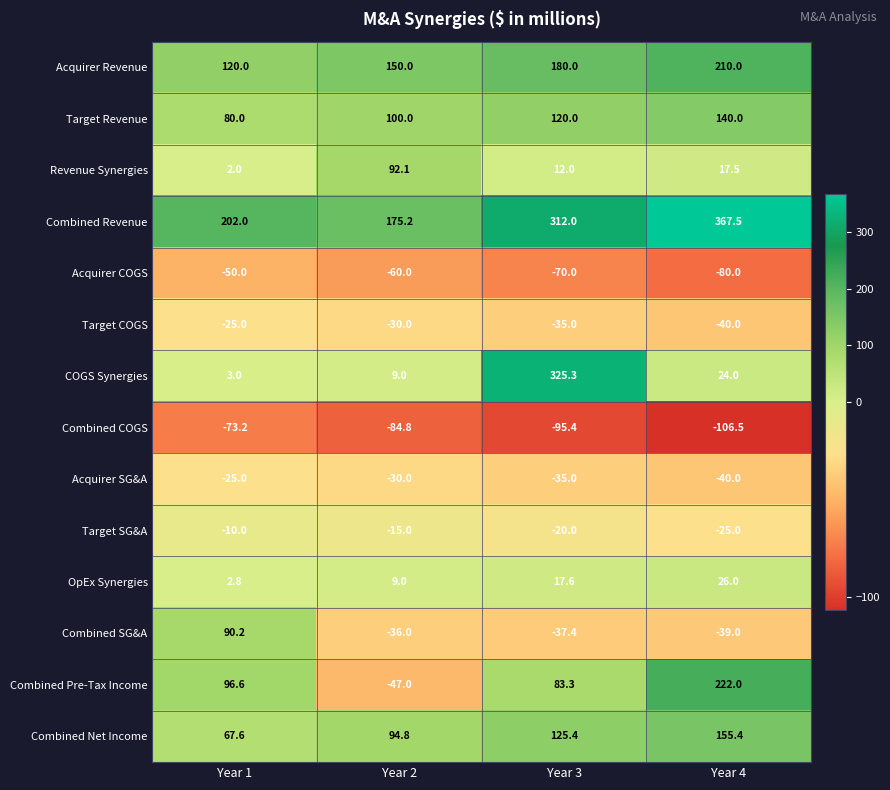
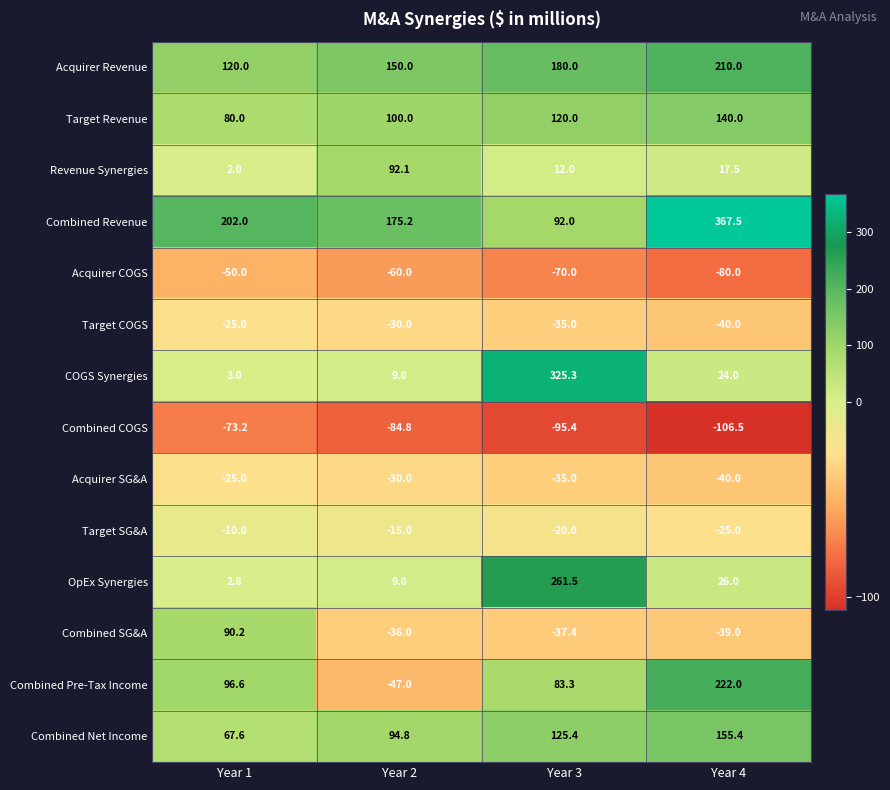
Combined Revenue, Year 3: 312.0 -> 92.0
OpEx Synergies, Year 3: 17.6 -> 261.5
